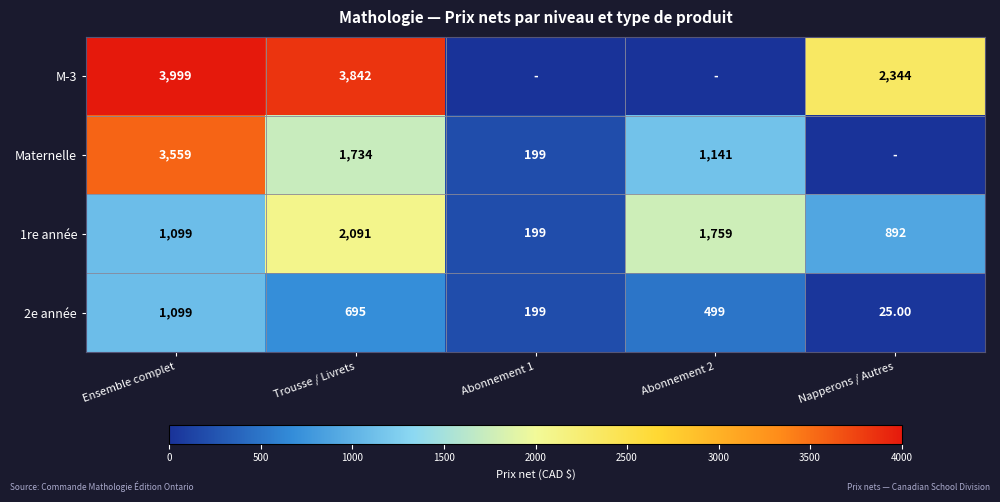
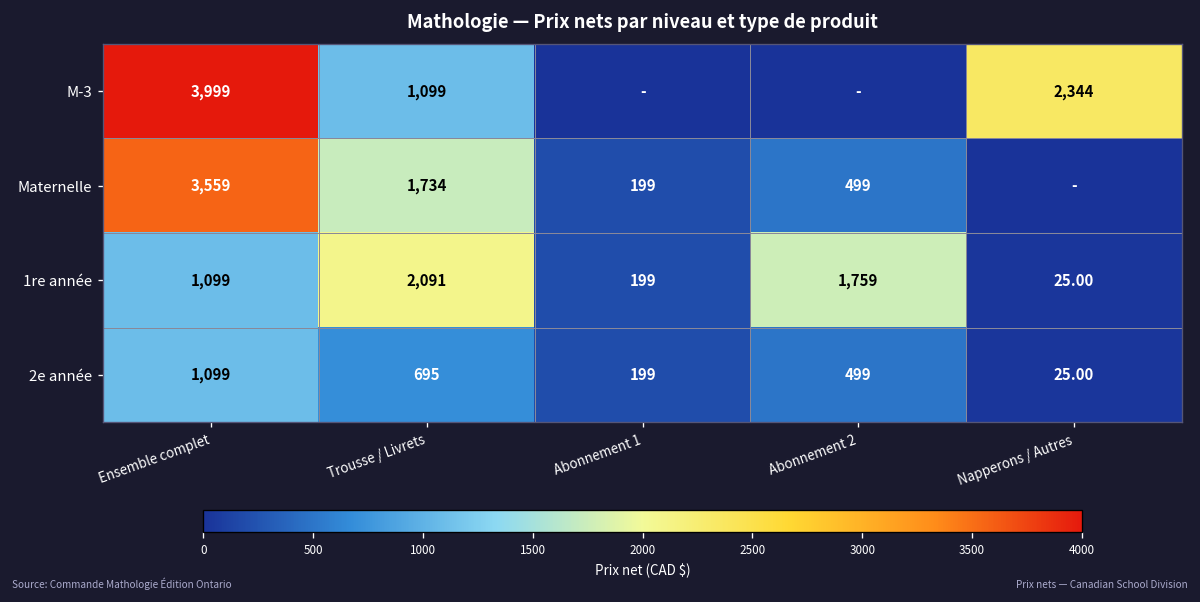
M-3, Trousse / Livrets: 3,842 -> 1,099
Maternelle, Abonnement 2: 1,141 -> 499
1re année, Napperons / Autres: 892 -> 25.00
